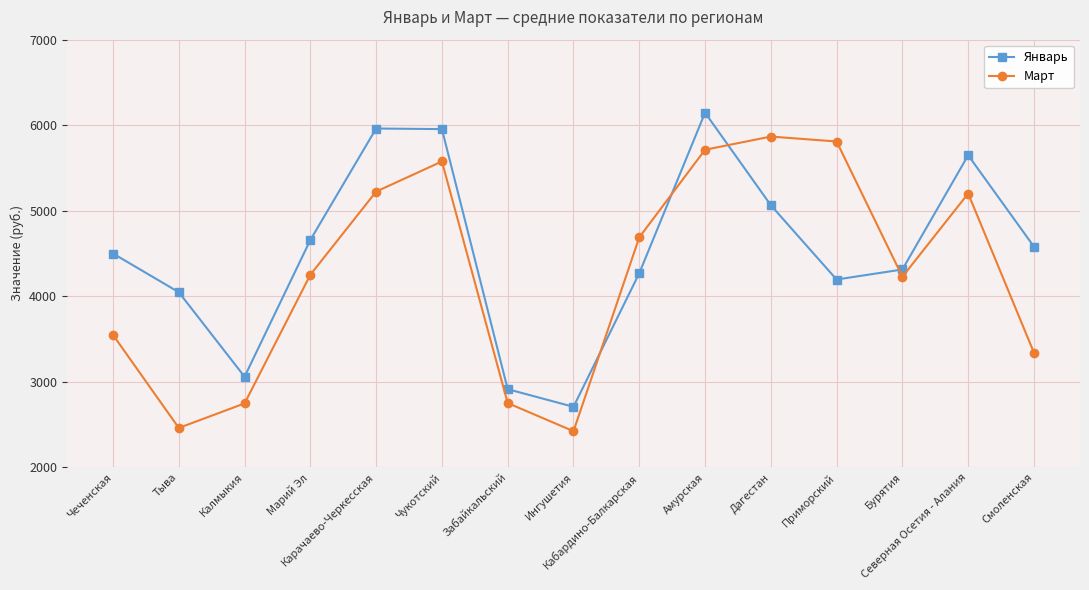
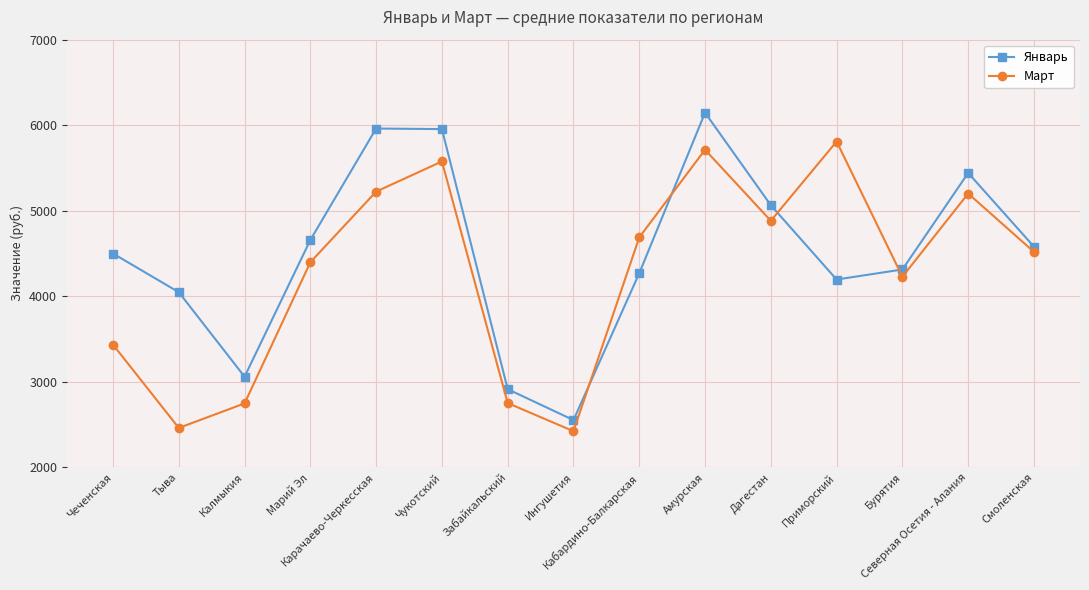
Март, Чеченская: 3500 -> 3400
Март, Марий Эл: 4300 -> 4400
Январь, Ингушетия: 2700 -> 2600
Март, Дагестан: 5900 -> 4900
Январь, Северная Осетия - Алания: 5600 -> 5400
Март, Смоленская: 3300 -> 4500
